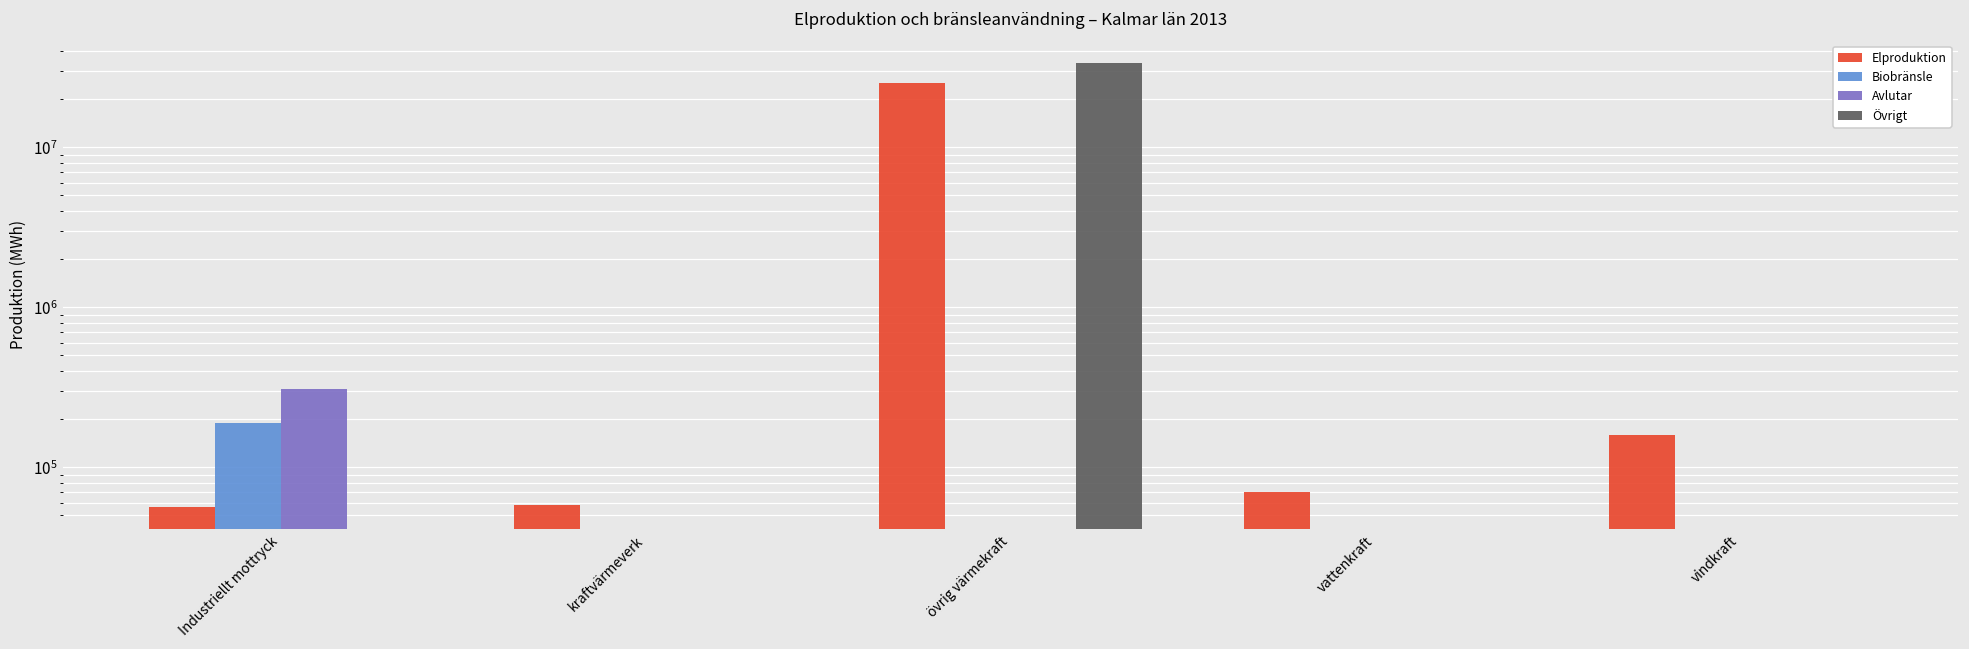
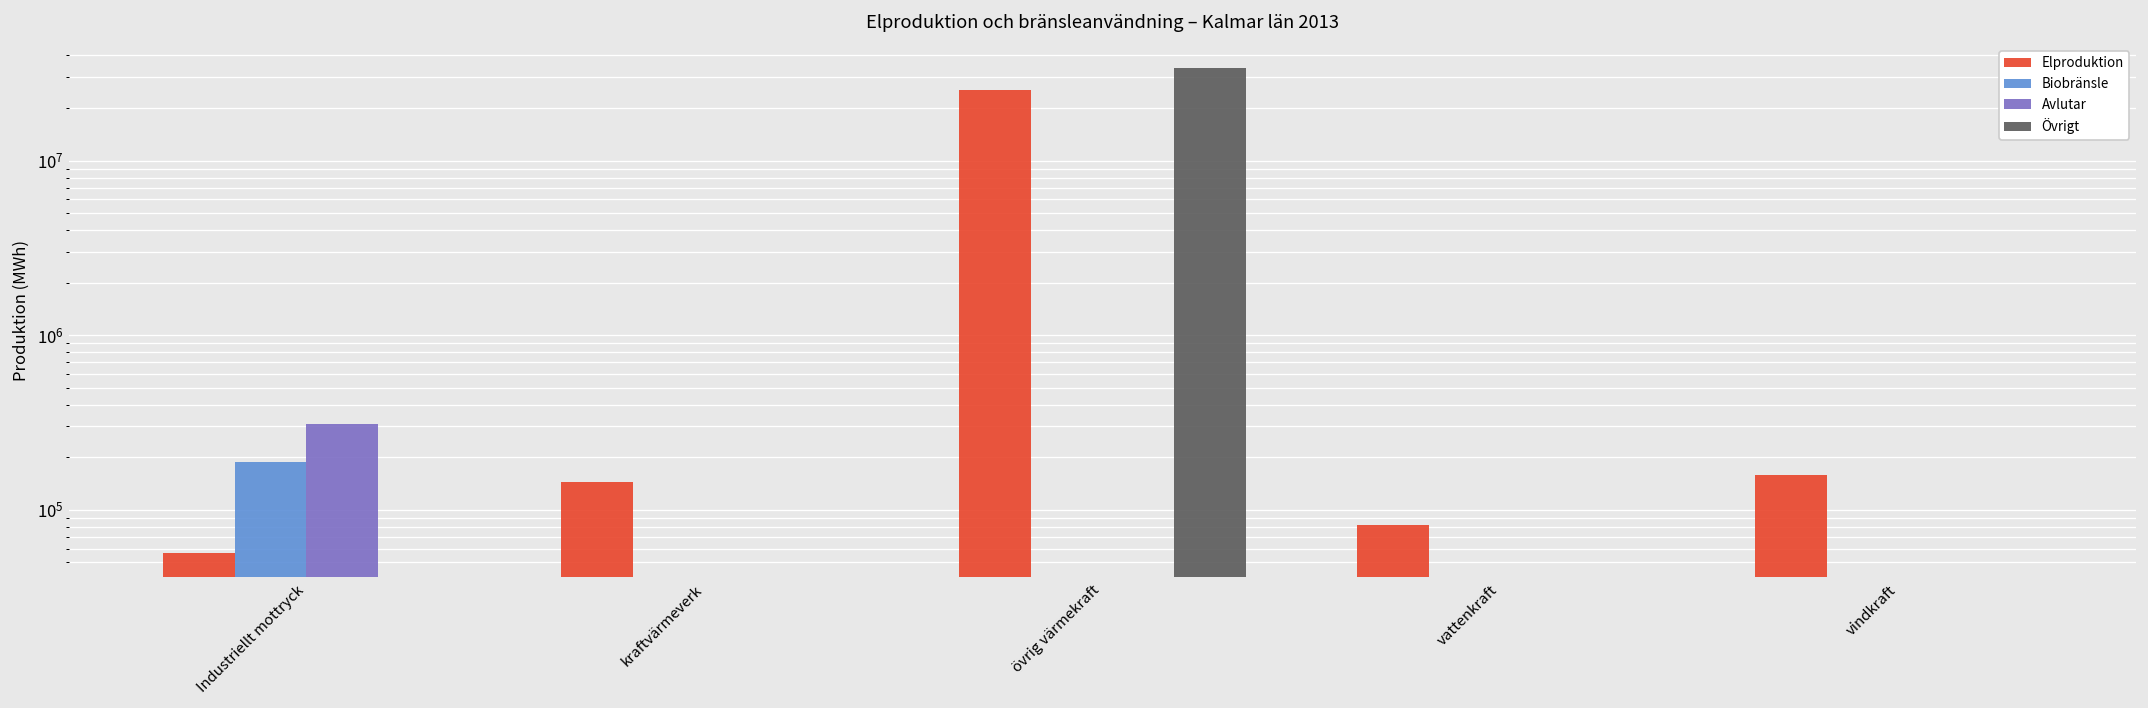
Elproduktion, kraftvärmeverk: 58000 -> 150000
Elproduktion, vattenkraft: 70000 -> 80000
